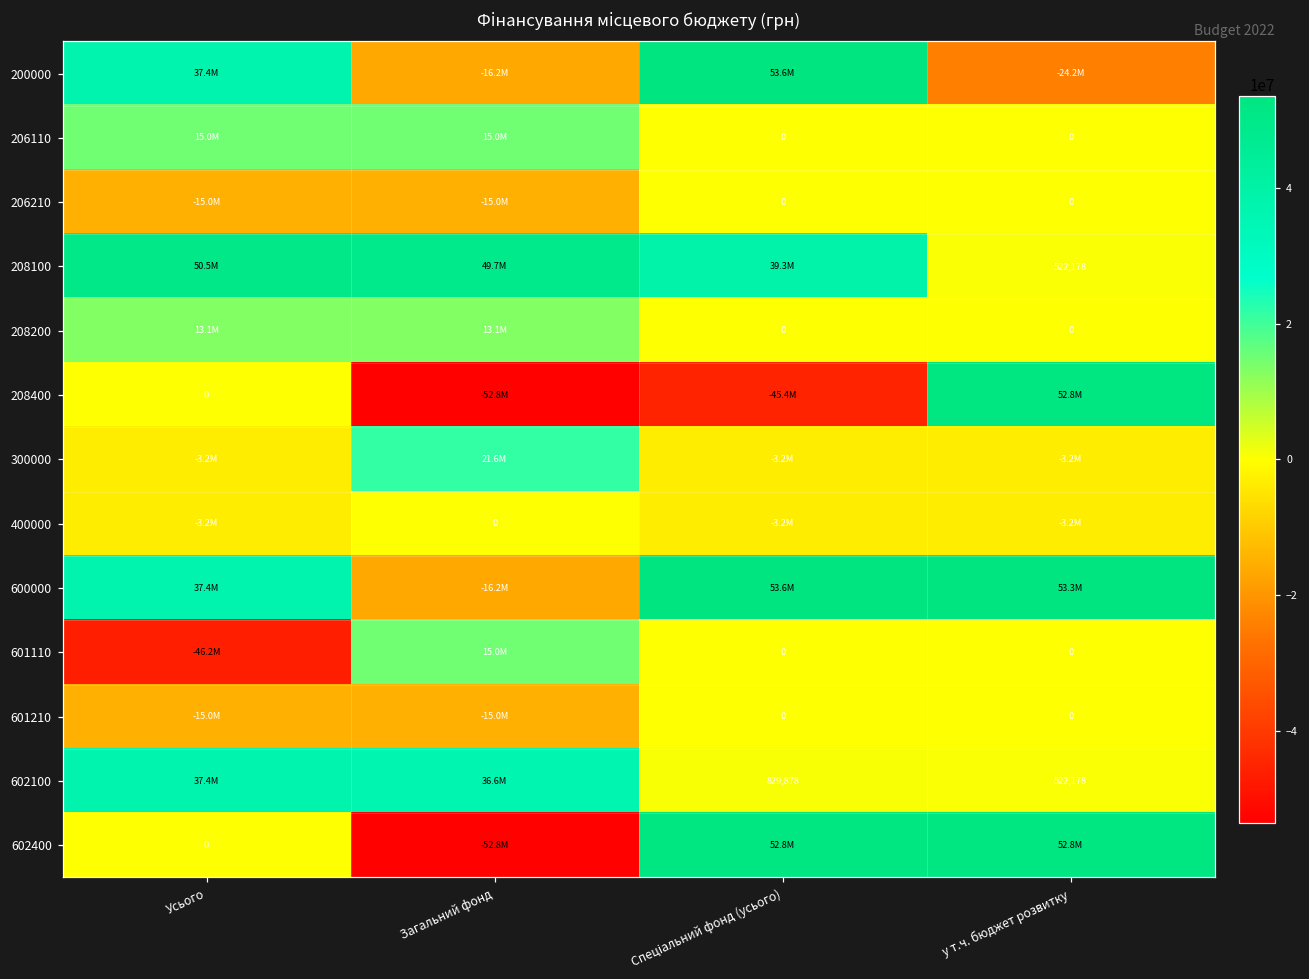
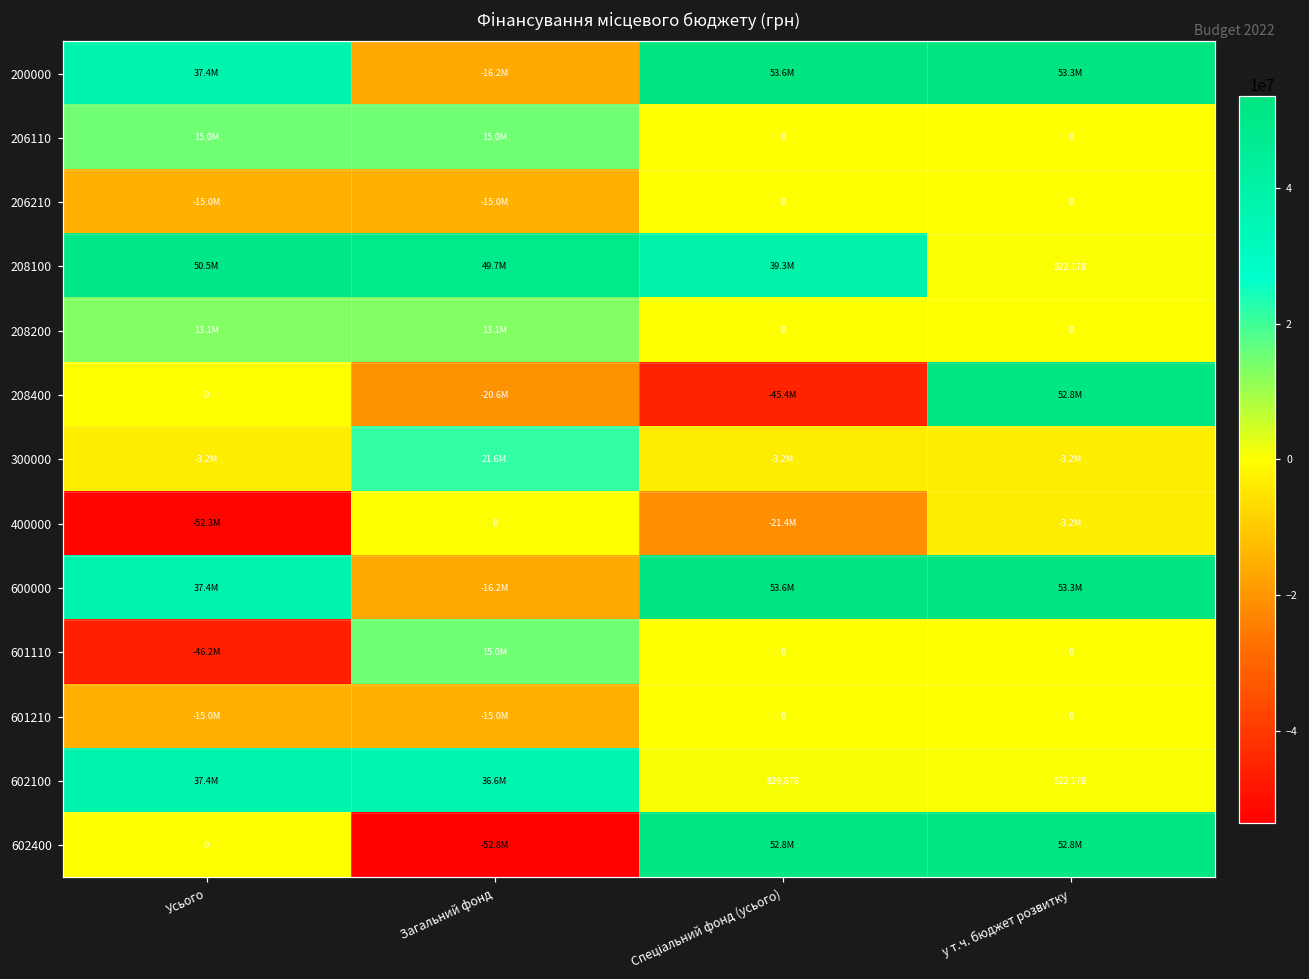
200000, у т.ч. бюджет розвитку: -24.2M -> 53.3M
208400, Загальний фонд: -52.8M -> -20.6M
400000, Усього: -3.2M -> -52.3M
400000, Спеціальний фонд (усього): -3.2M -> -21.4M
